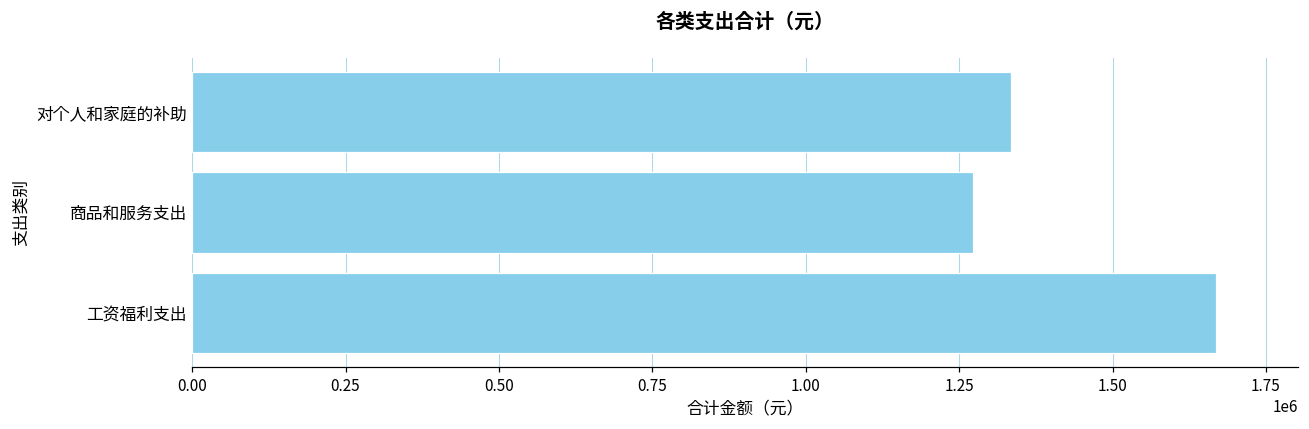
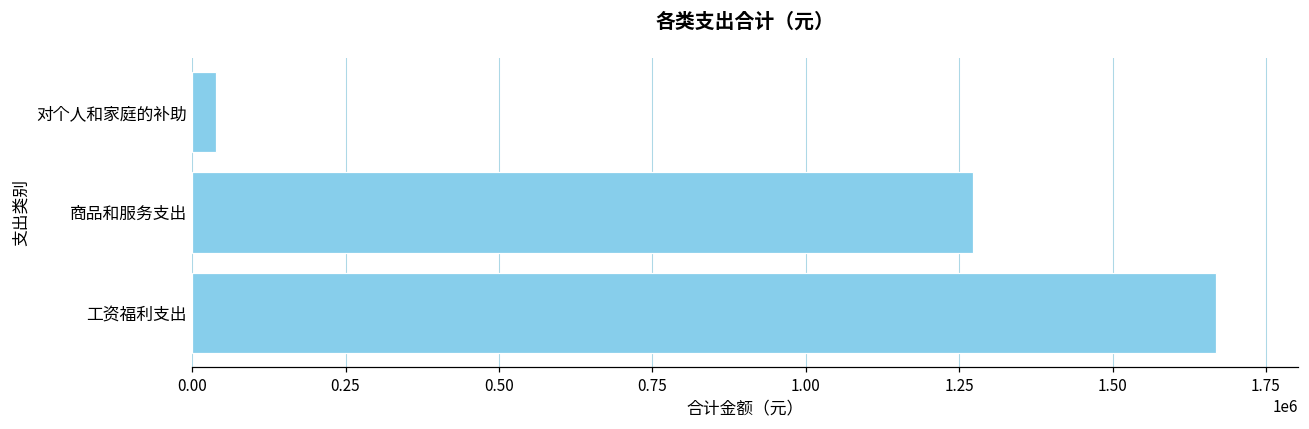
对个人和家庭的补助: 1330000 -> 40000
